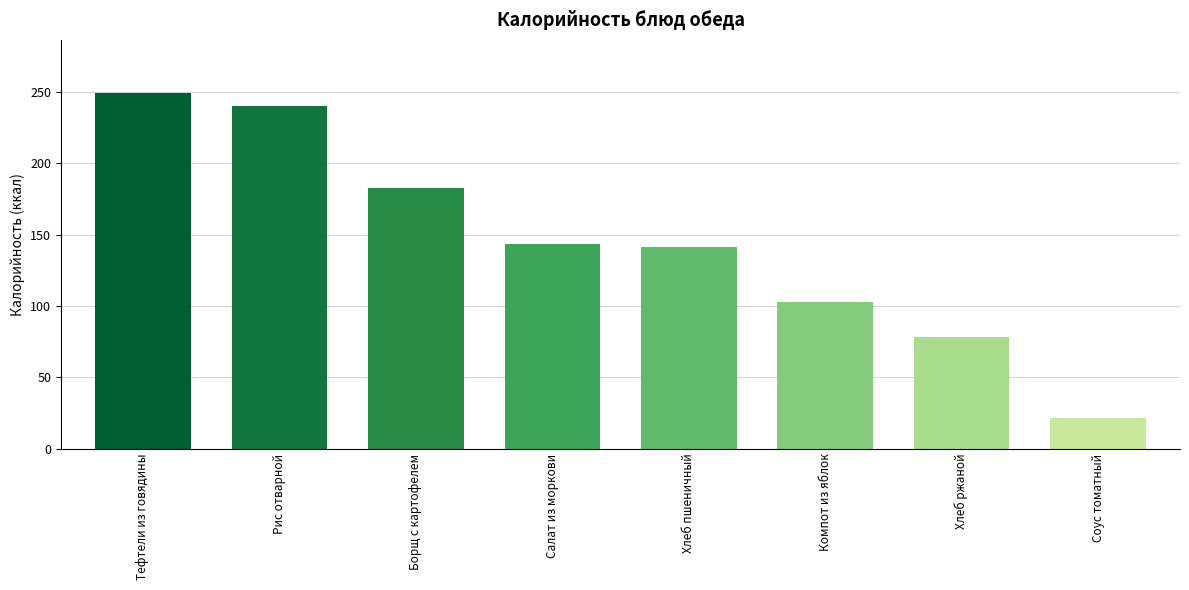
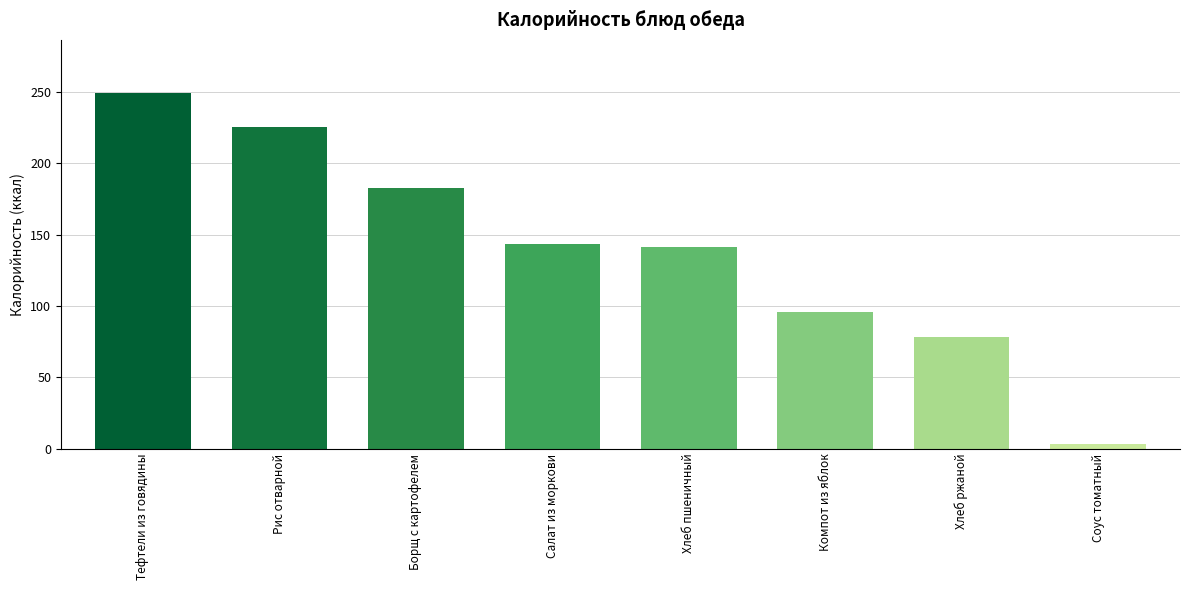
Рис отварной: 240 -> 225
Компот из яблок: 102 -> 96
Соус томатный: 22 -> 4
